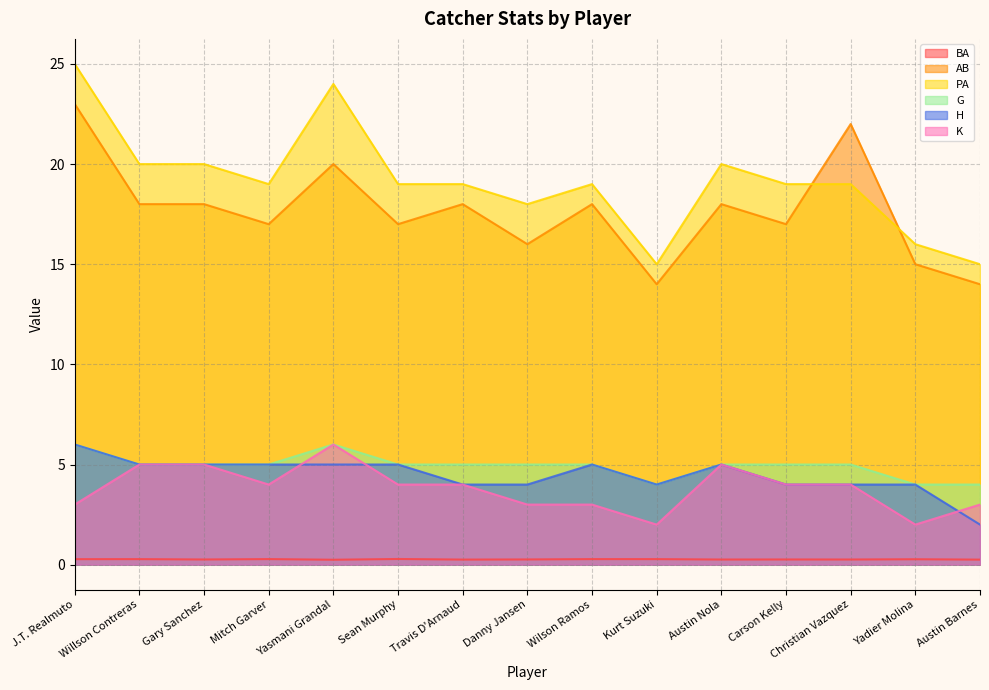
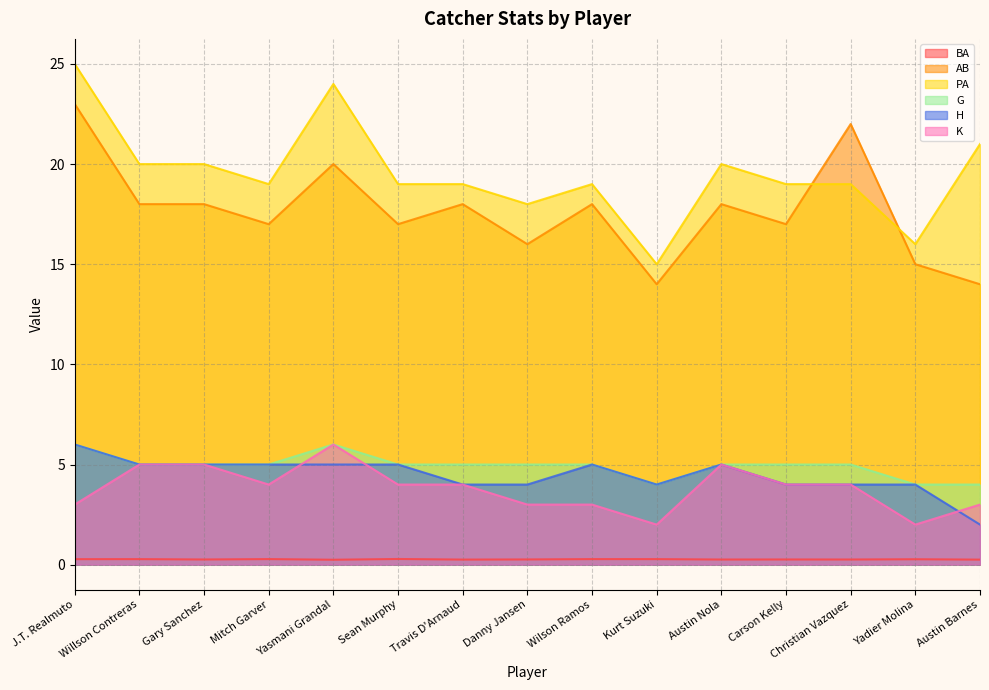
PA, Austin Barnes: 15 -> 21
